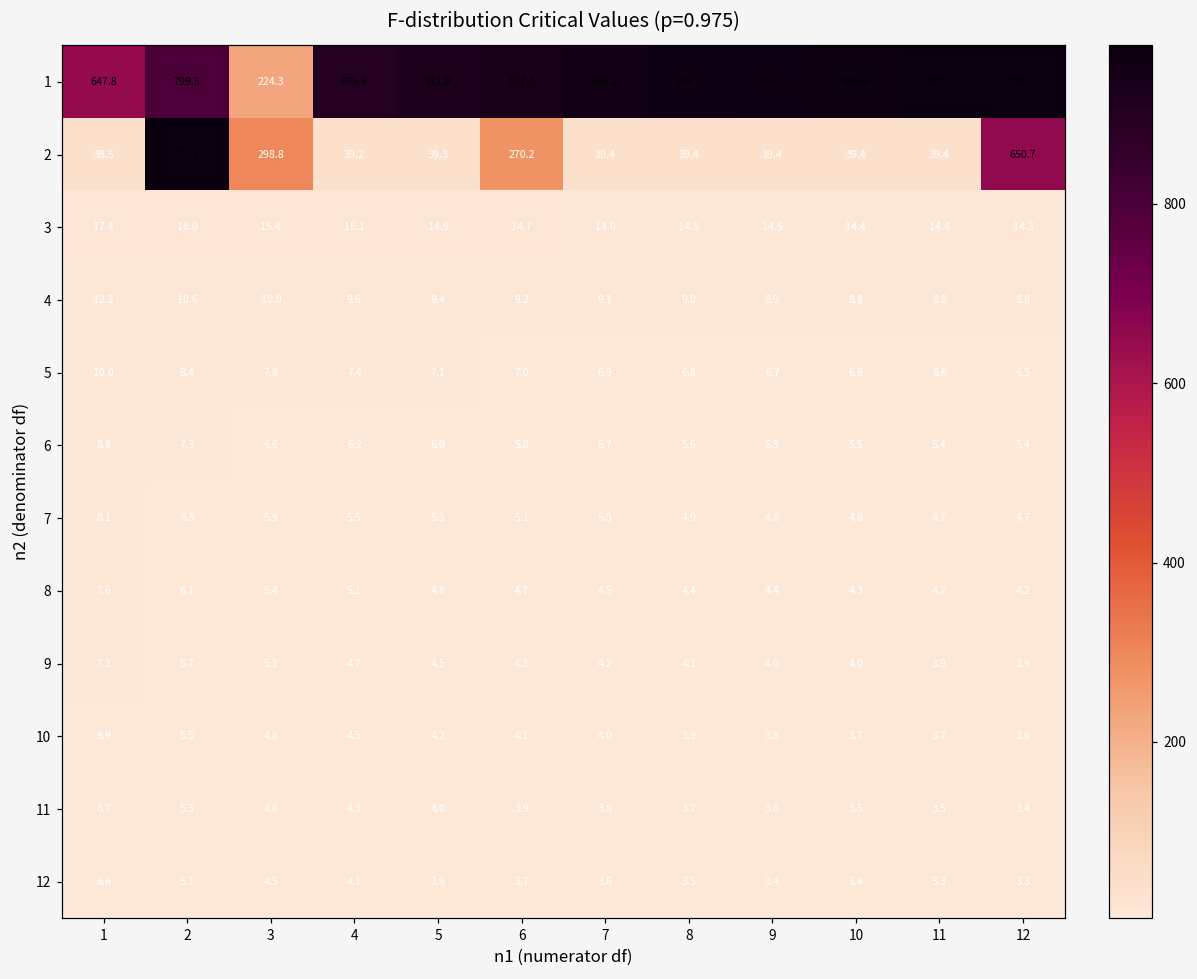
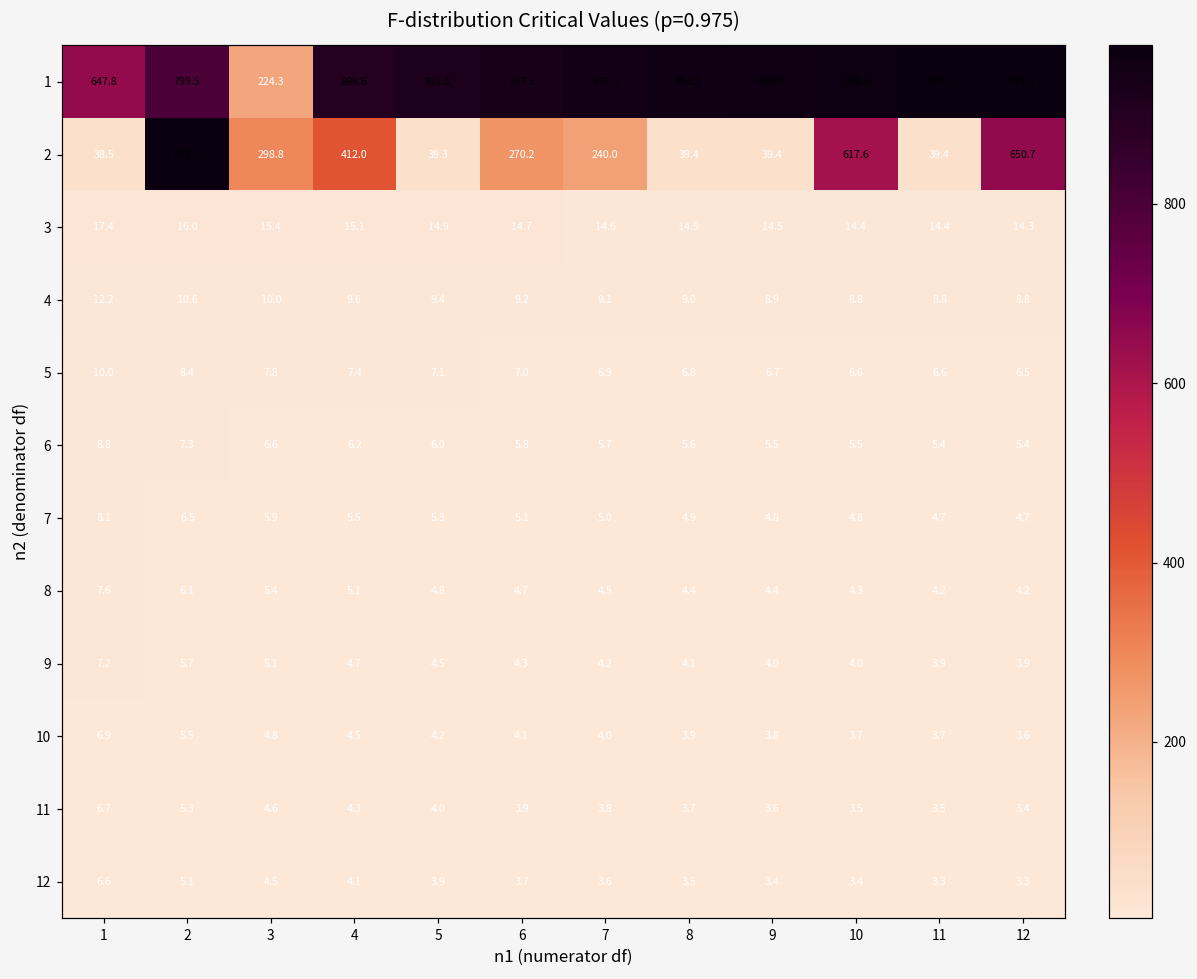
2, 4: 39.2 -> 412.0
2, 7: 39.4 -> 240.0
2, 10: 39.4 -> 617.6
